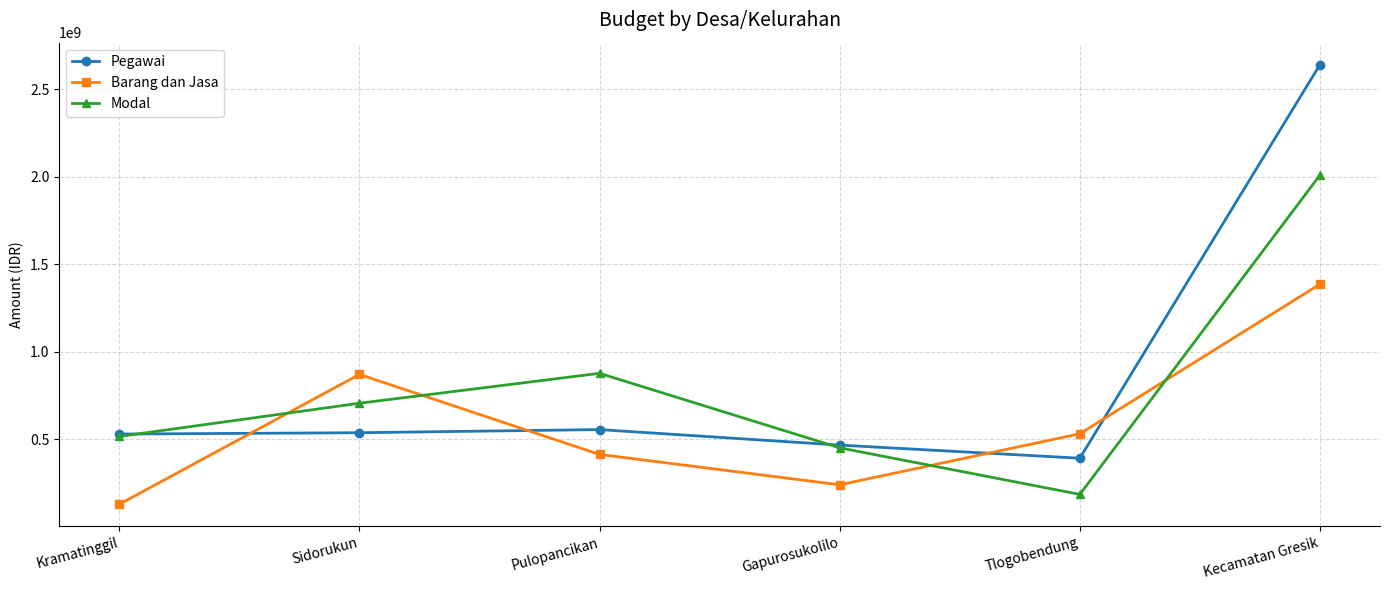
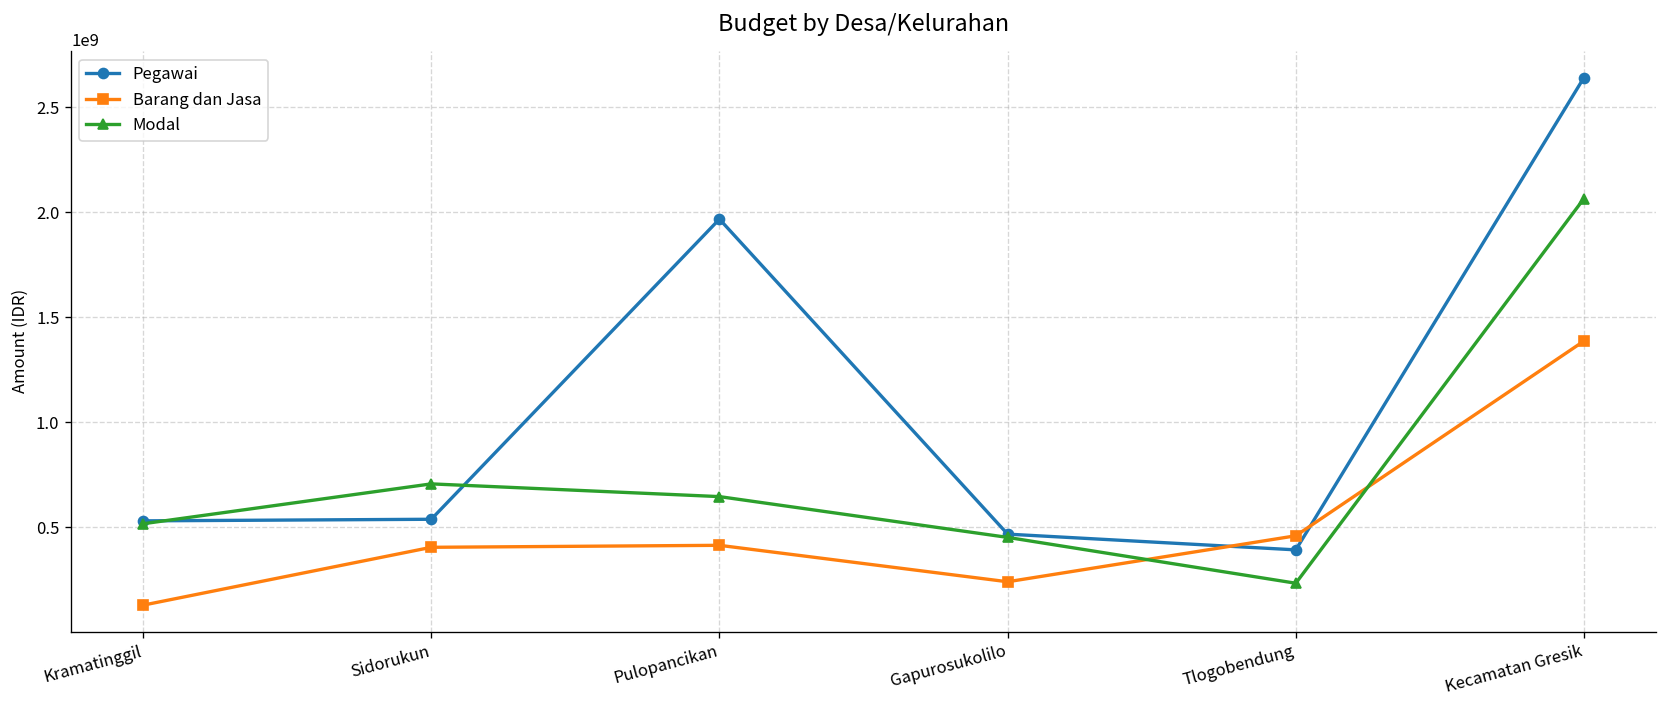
Barang dan Jasa, Sidorukun: 870000000 -> 400000000
Pegawai, Pulopancikan: 560000000 -> 1970000000
Modal, Pulopancikan: 880000000 -> 650000000
Barang dan Jasa, Tlogobendung: 530000000 -> 460000000
Modal, Tlogobendung: 190000000 -> 230000000
Modal, Kecamatan Gresik: 2010000000 -> 2060000000
